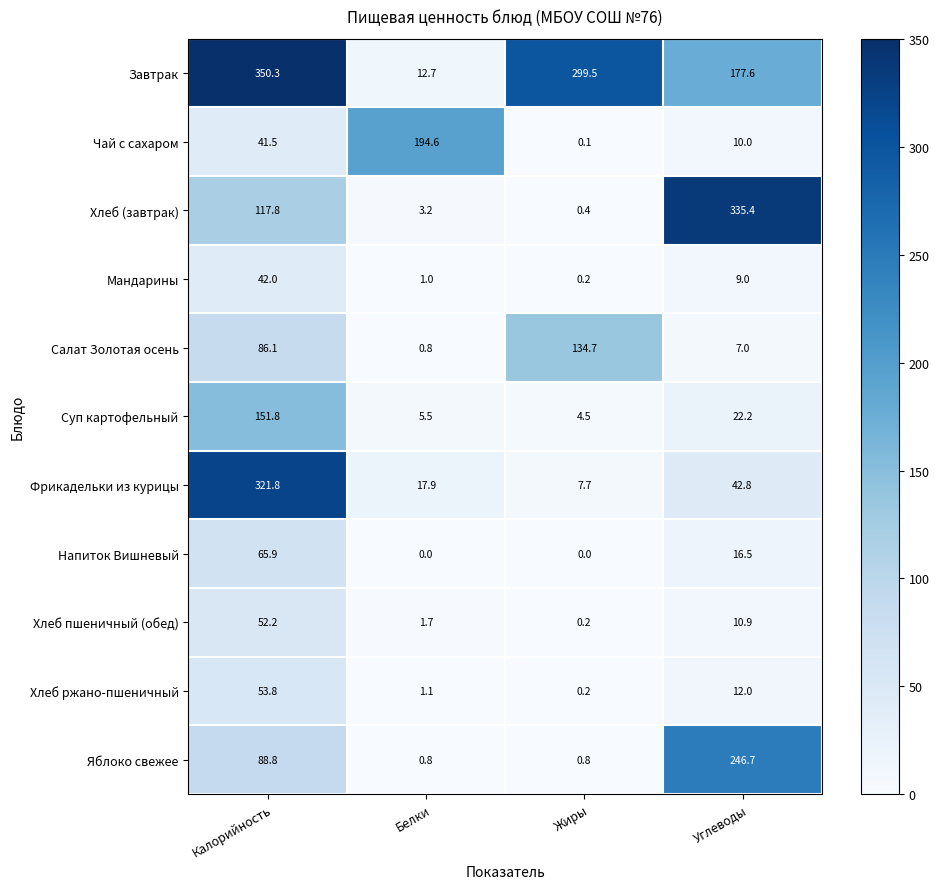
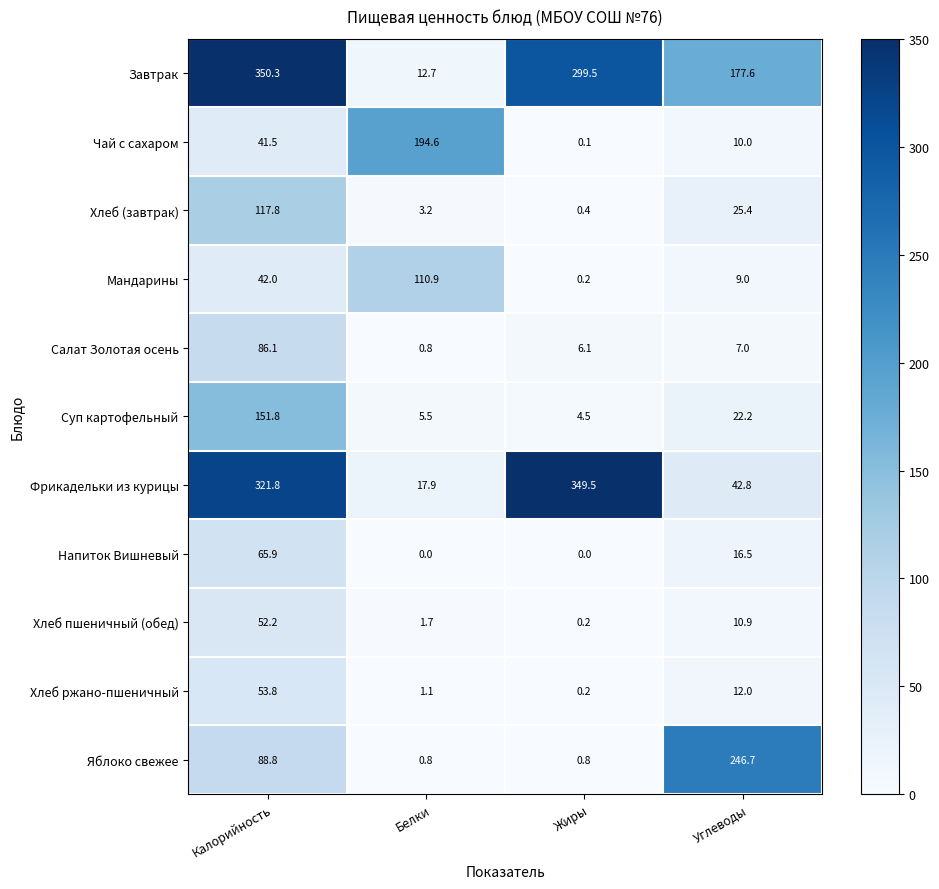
Хлеб (завтрак), Углеводы: 335.4 -> 25.4
Мандарины, Белки: 1.0 -> 110.9
Салат Золотая осень, Жиры: 134.7 -> 6.1
Фрикадельки из курицы, Жиры: 7.7 -> 349.5
